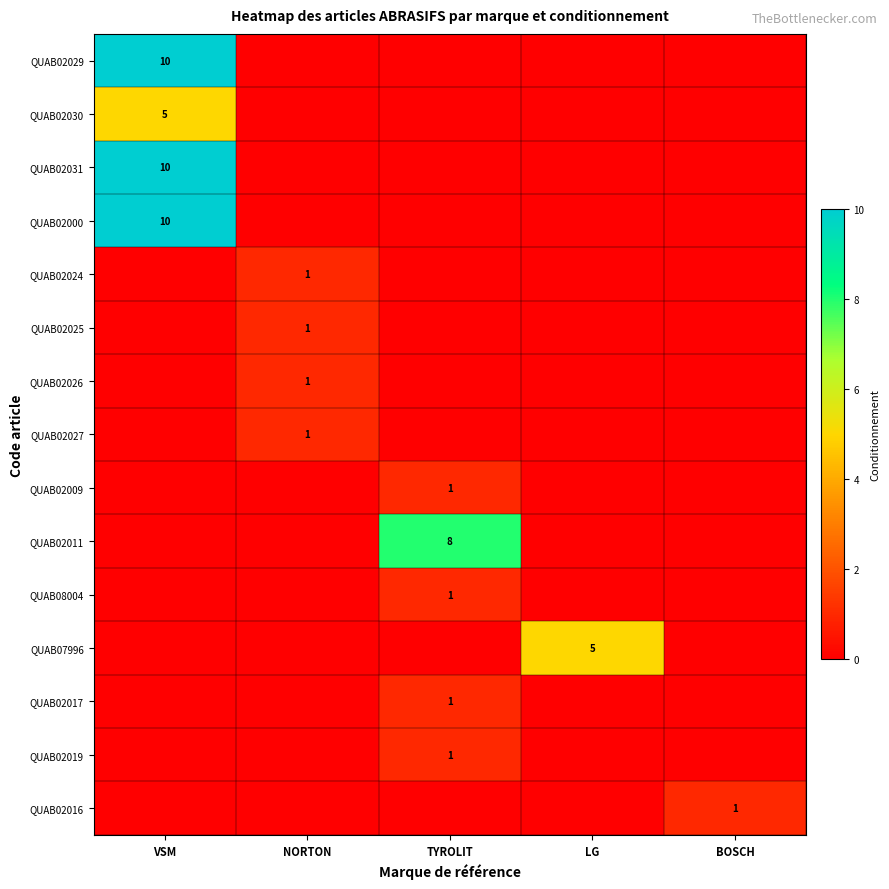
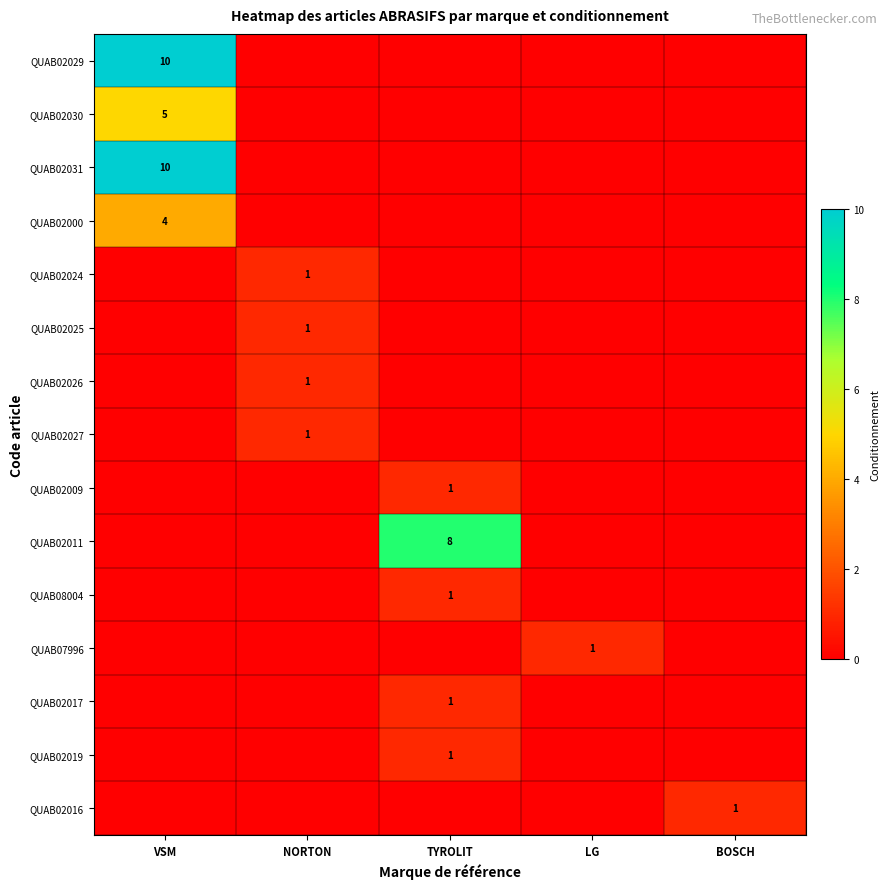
QUAB02000, VSM: 10 -> 4
QUAB07996, LG: 5 -> 1
